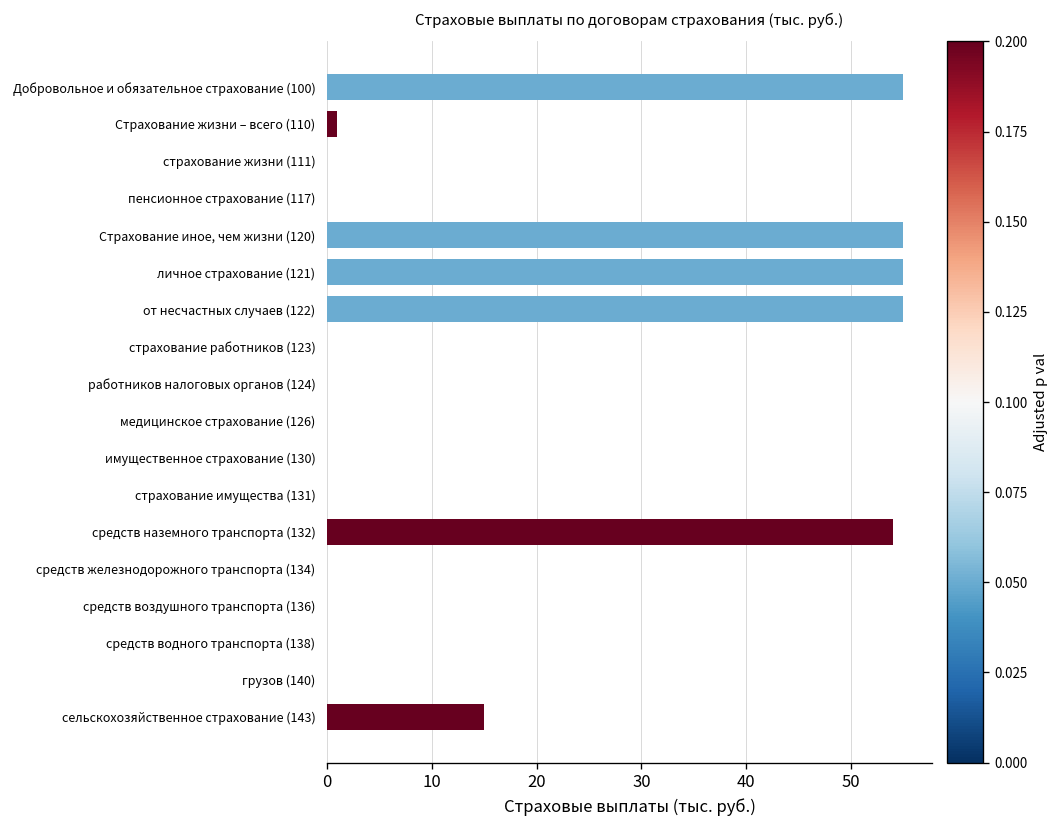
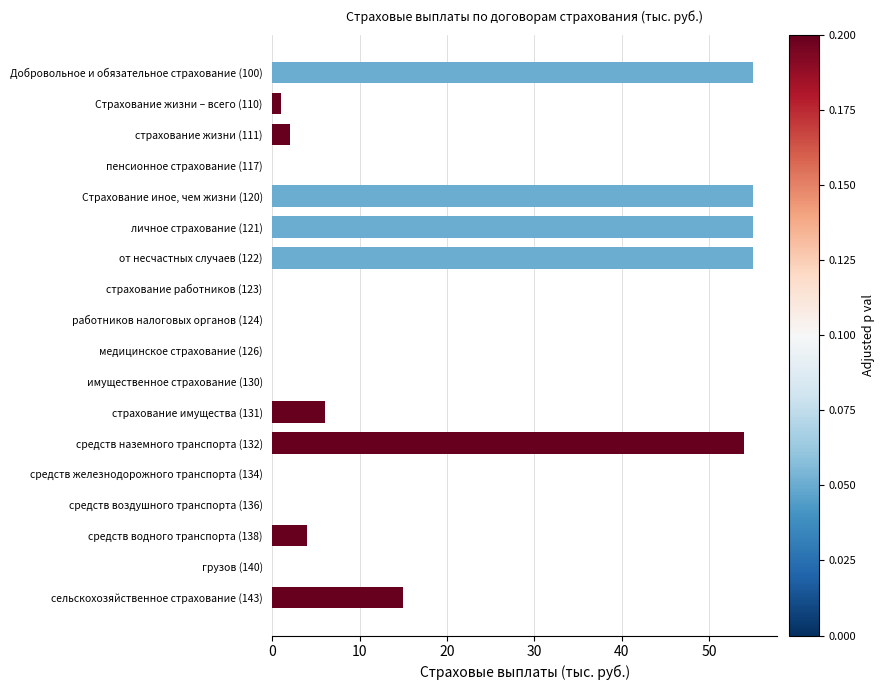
страхование жизни (111): 0 -> 2
страхование имущества (131): 0 -> 6
средств водного транспорта (138): 0 -> 4
